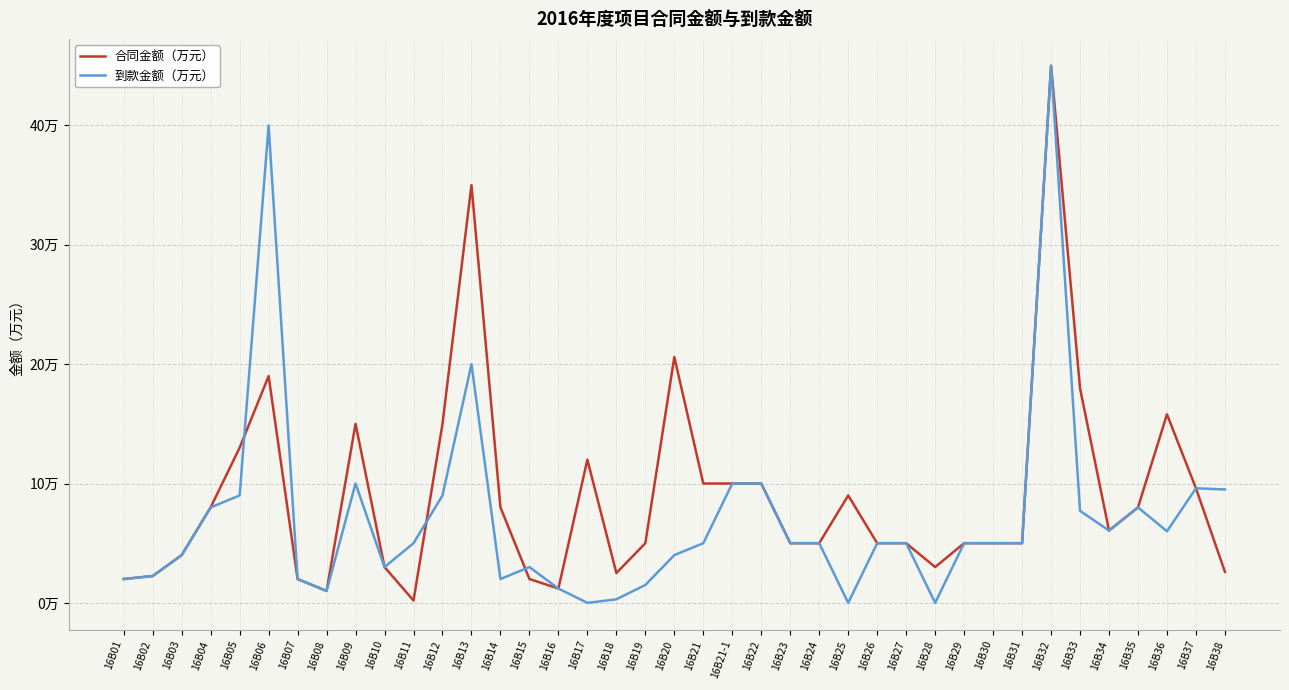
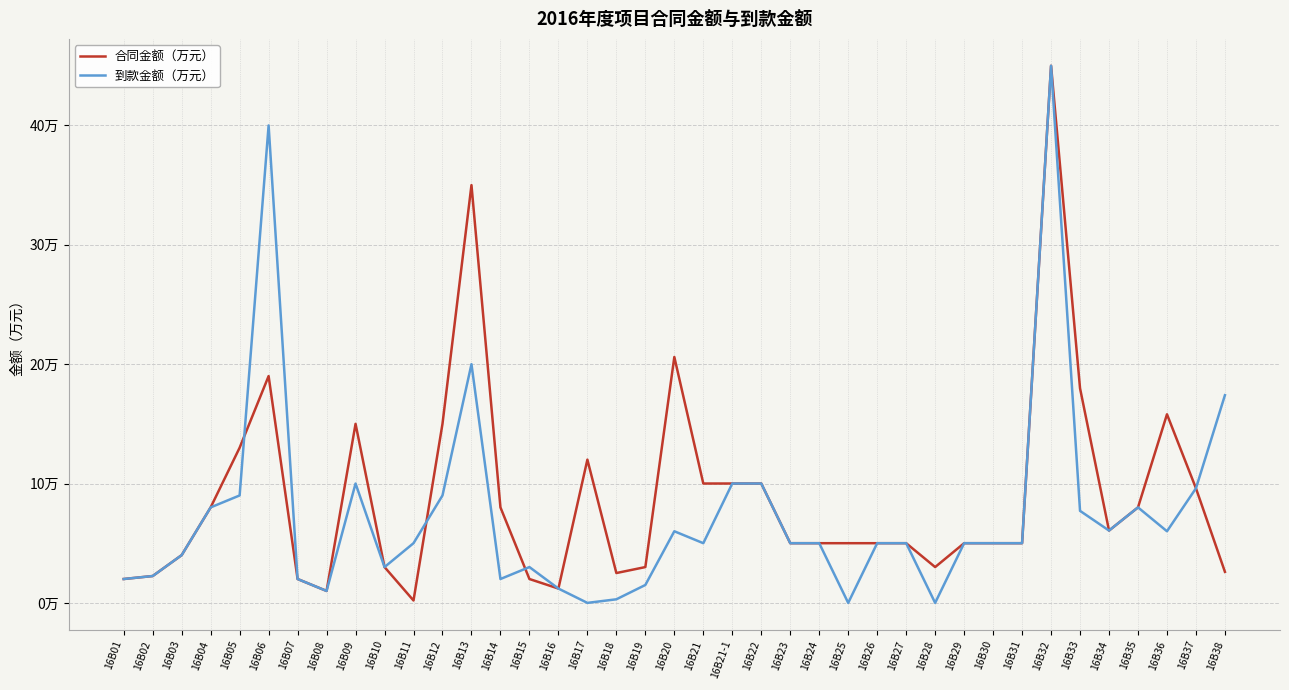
合同金额（万元）, 16B19: 5万 -> 3万
到款金额（万元）, 16B20: 4万 -> 6万
合同金额（万元）, 16B25: 9万 -> 5万
到款金额（万元）, 16B38: 9.5万 -> 17.4万
